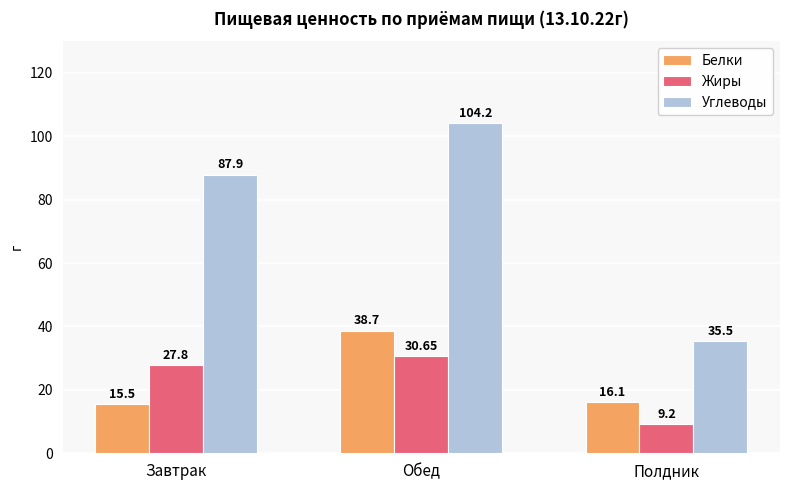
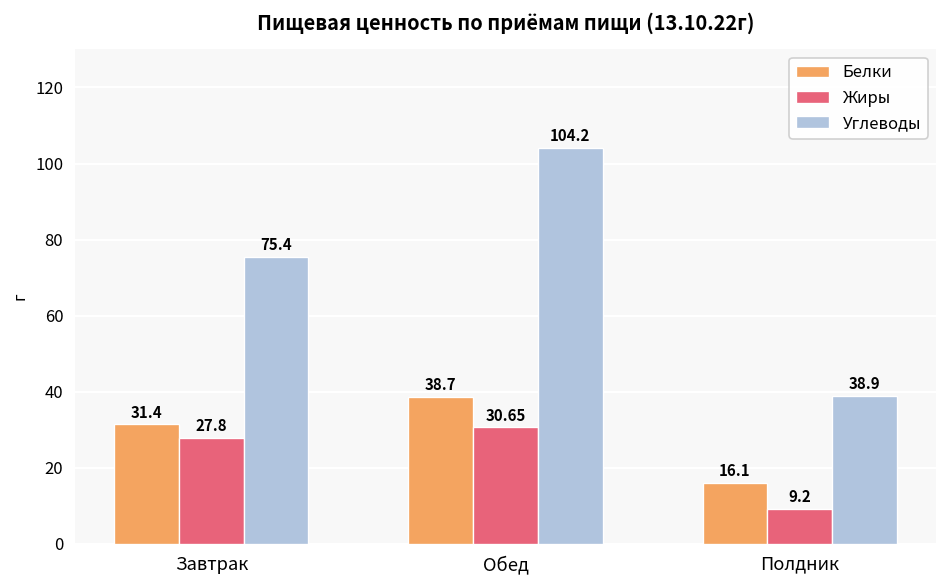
Белки, Завтрак: 15.5 -> 31.4
Углеводы, Завтрак: 87.9 -> 75.4
Углеводы, Полдник: 35.5 -> 38.9
